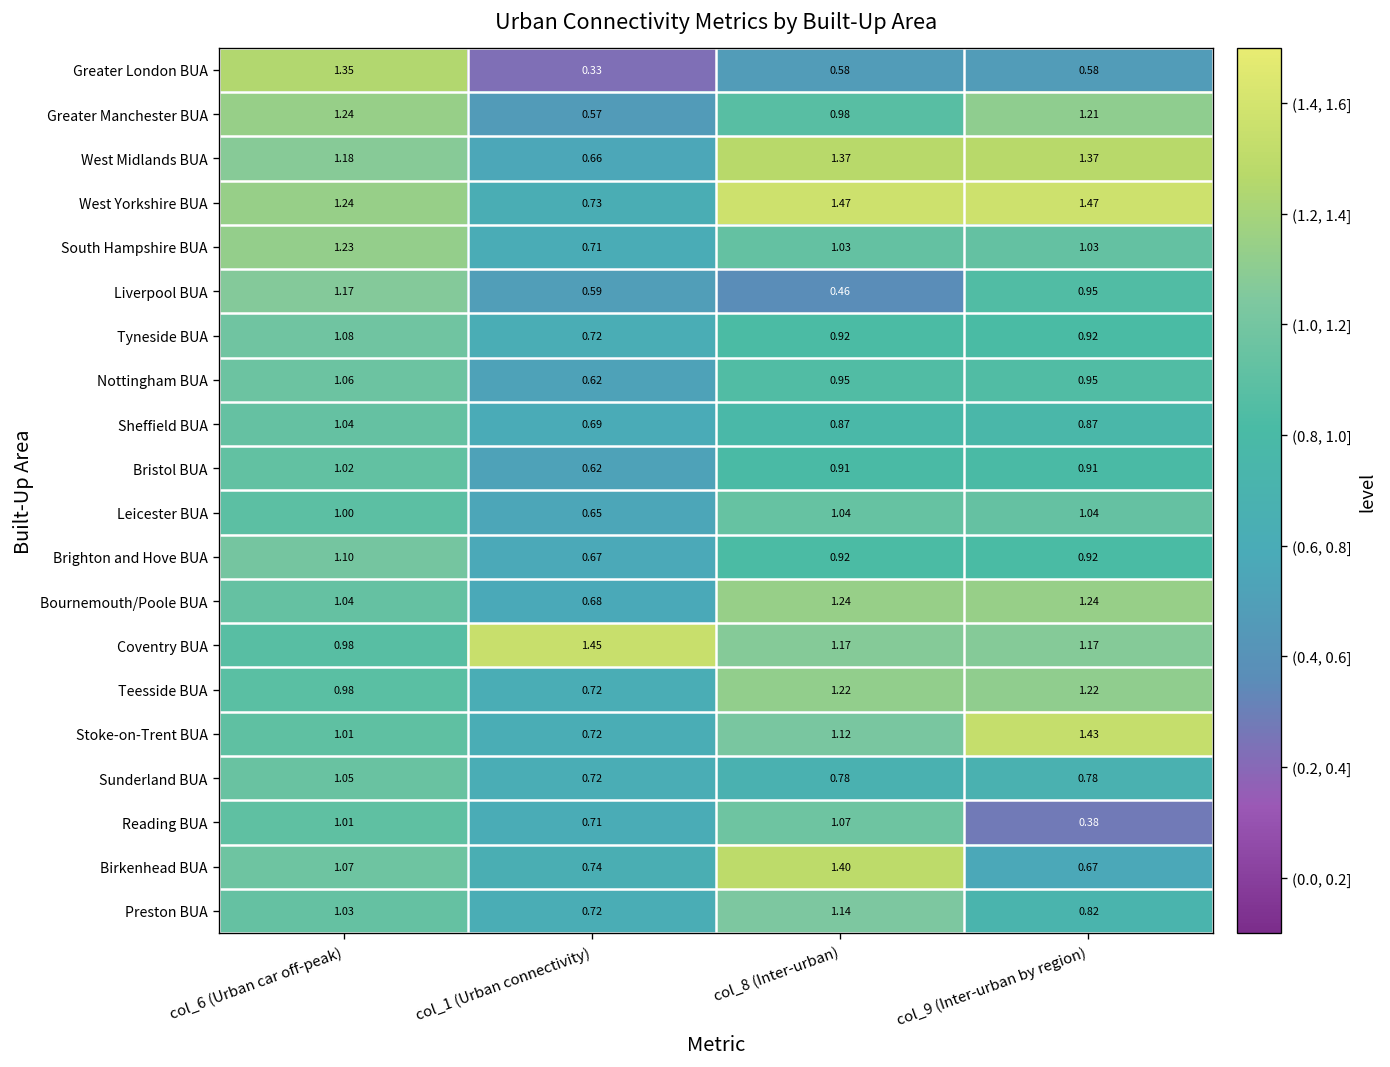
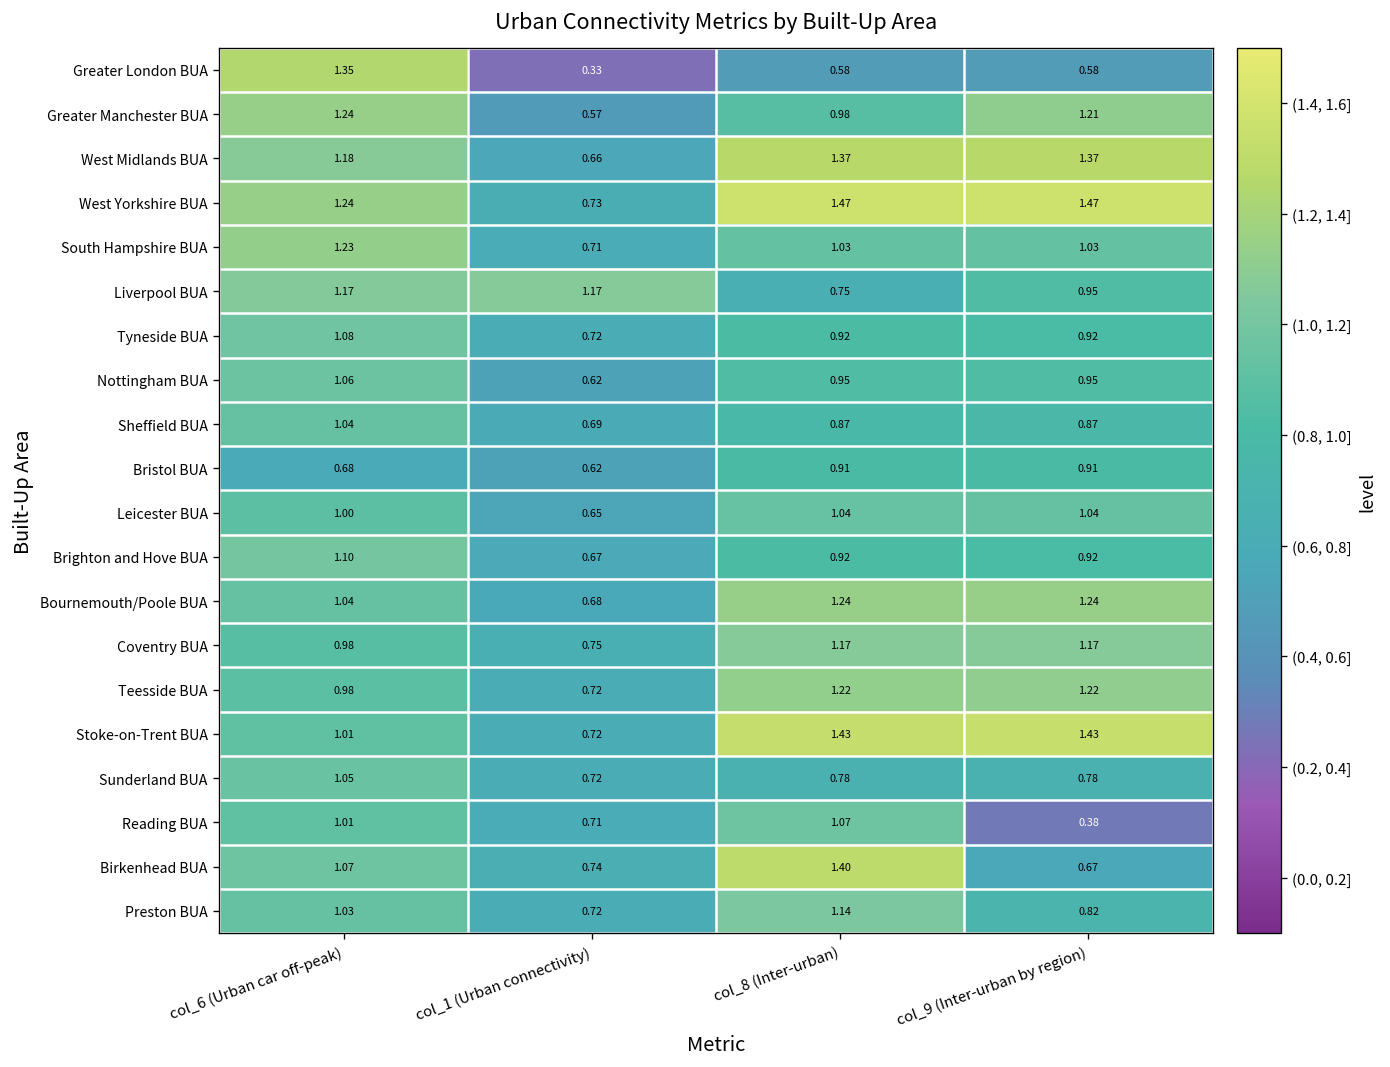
Liverpool BUA, col_1 (Urban connectivity): 0.59 -> 1.17
Liverpool BUA, col_8 (Inter-urban): 0.46 -> 0.75
Bristol BUA, col_6 (Urban car off-peak): 1.02 -> 0.68
Coventry BUA, col_1 (Urban connectivity): 1.45 -> 0.75
Stoke-on-Trent BUA, col_8 (Inter-urban): 1.12 -> 1.43
